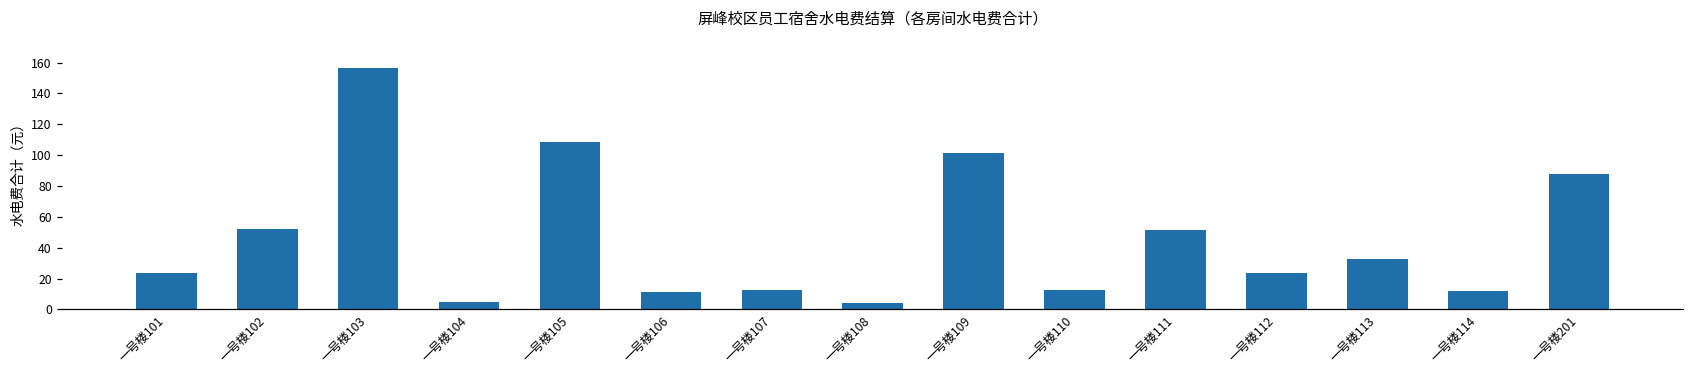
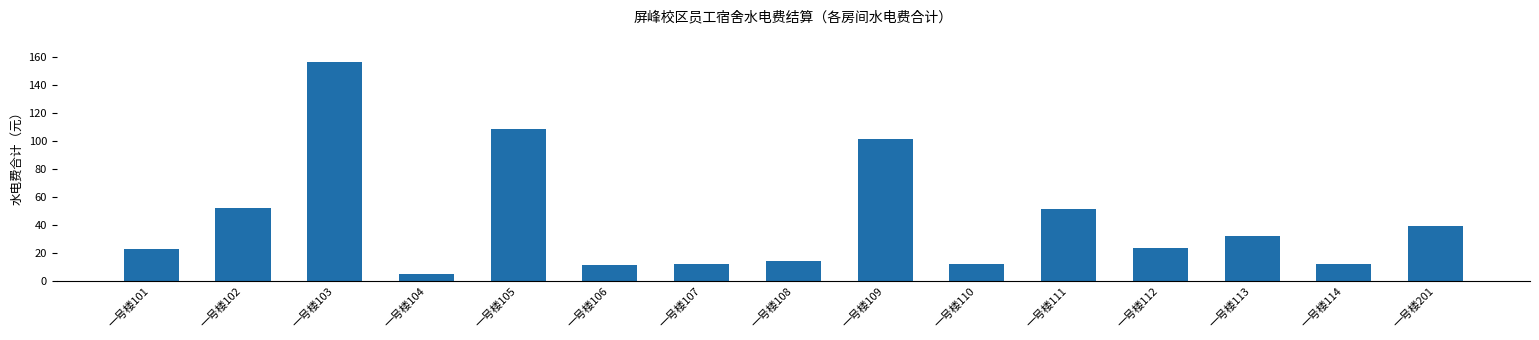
一号楼108: 4 -> 15
一号楼201: 88 -> 39
